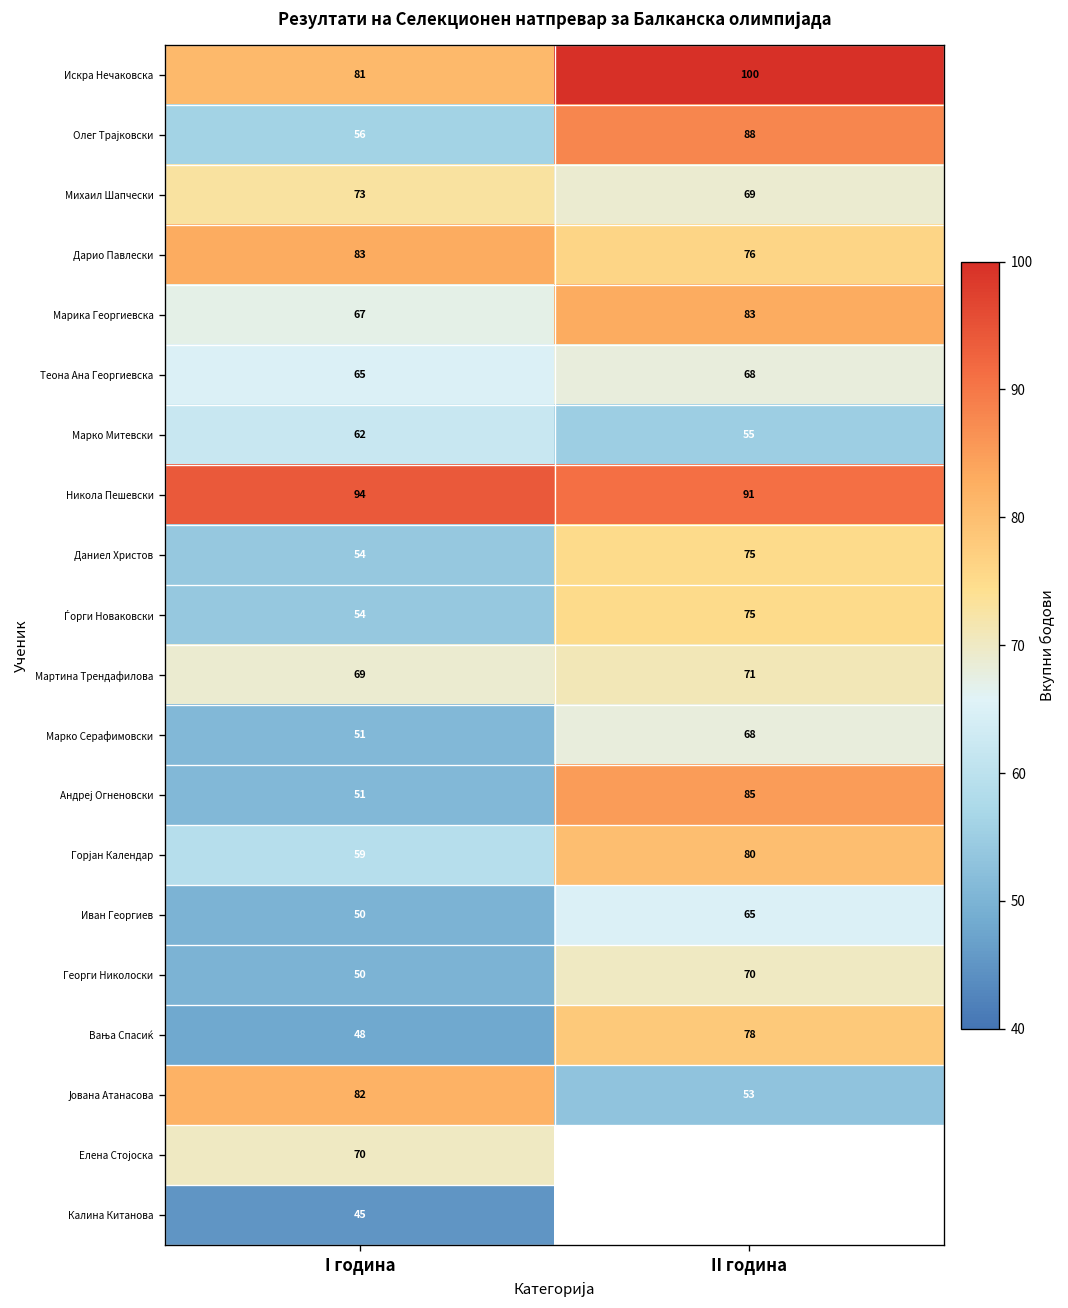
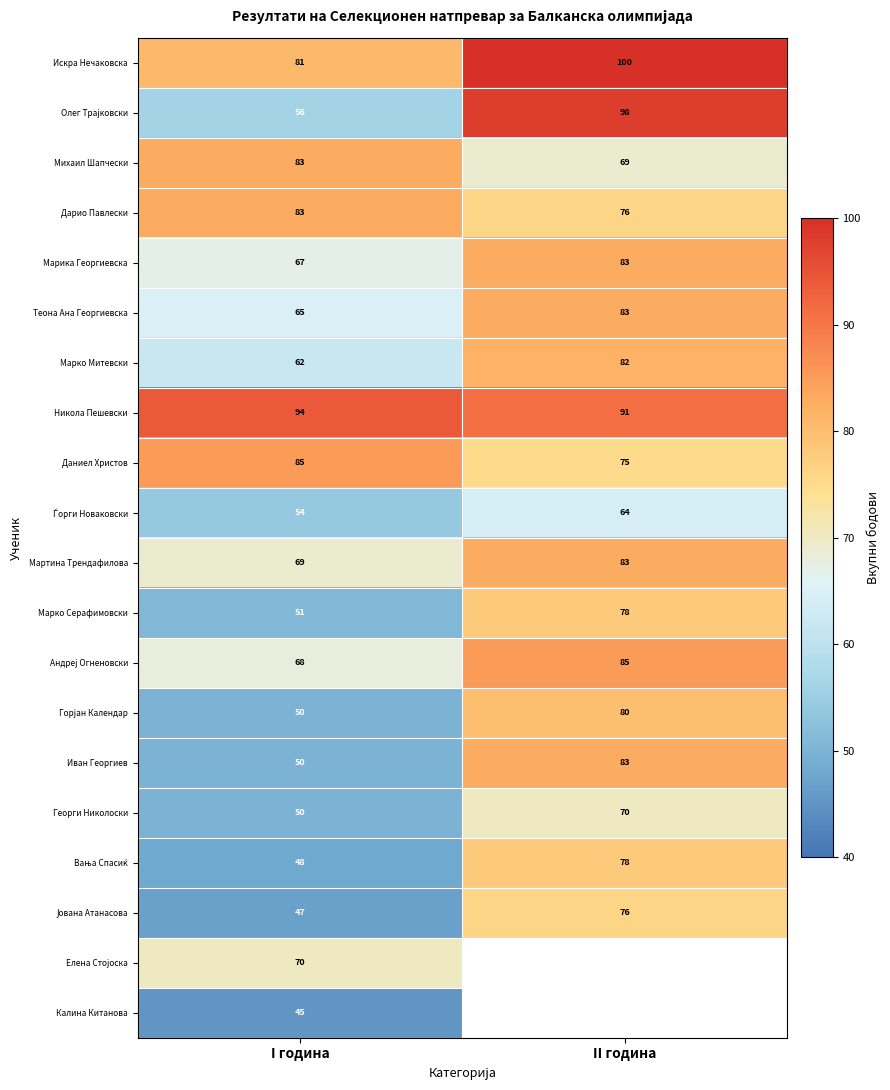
Олег Трајковски, II година: 88 -> 98
Михаил Шапчески, I година: 73 -> 83
Теона Ана Георгиевска, II година: 68 -> 83
Марко Митевски, II година: 55 -> 82
Даниел Христов, I година: 54 -> 85
Ѓорги Новаковски, II година: 75 -> 64
Мартина Трендафилова, II година: 71 -> 83
Марко Серафимовски, II година: 68 -> 78
Андреј Огненовски, I година: 51 -> 68
Горјан Календар, I година: 59 -> 50
Иван Георгиев, II година: 65 -> 83
Јована Атанасова, I година: 82 -> 47
Јована Атанасова, II година: 53 -> 76
